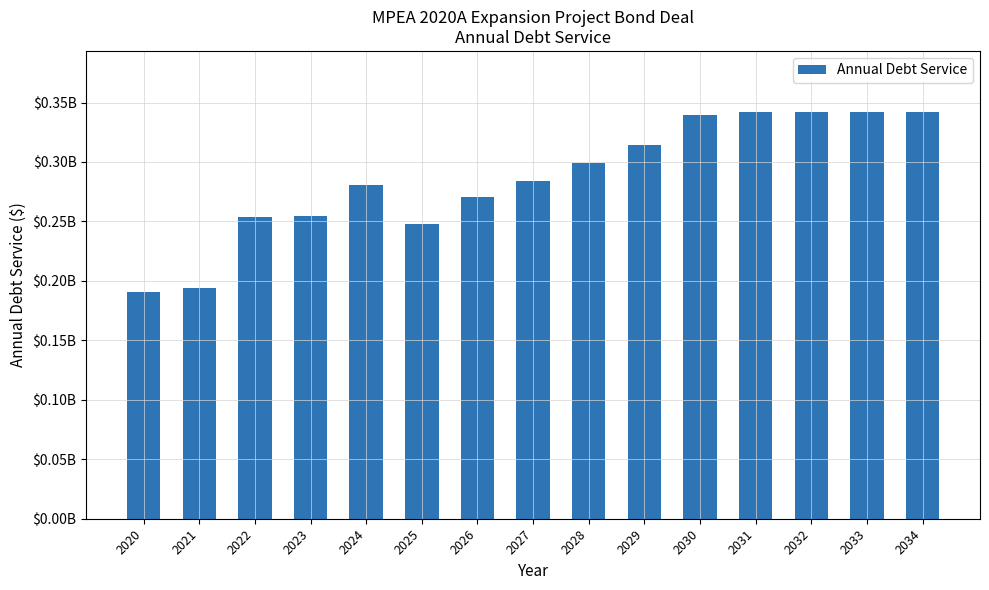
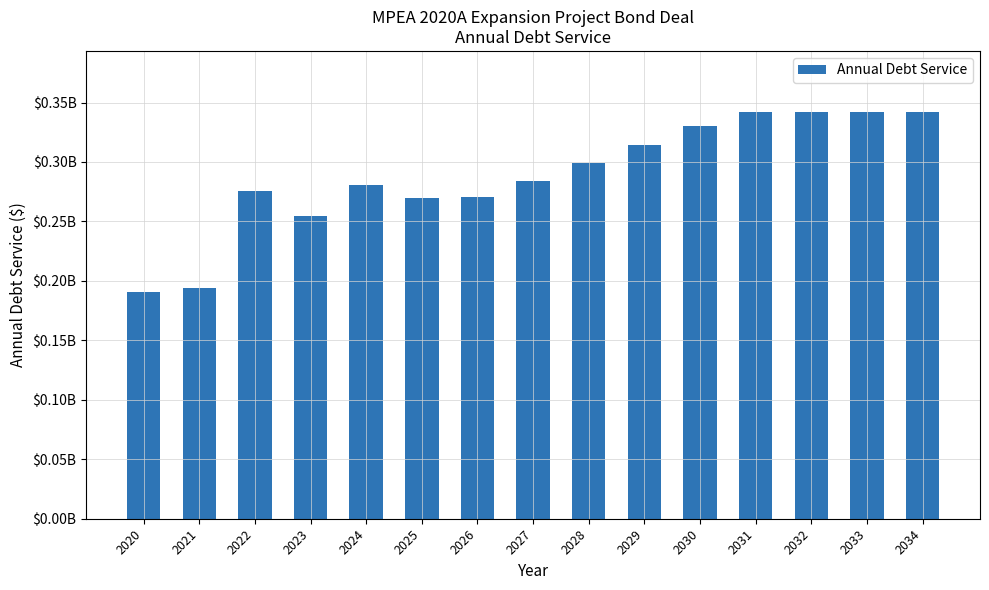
2022: $253000000 -> $276000000
2025: $248000000 -> $270000000
2030: $339000000 -> $330000000
